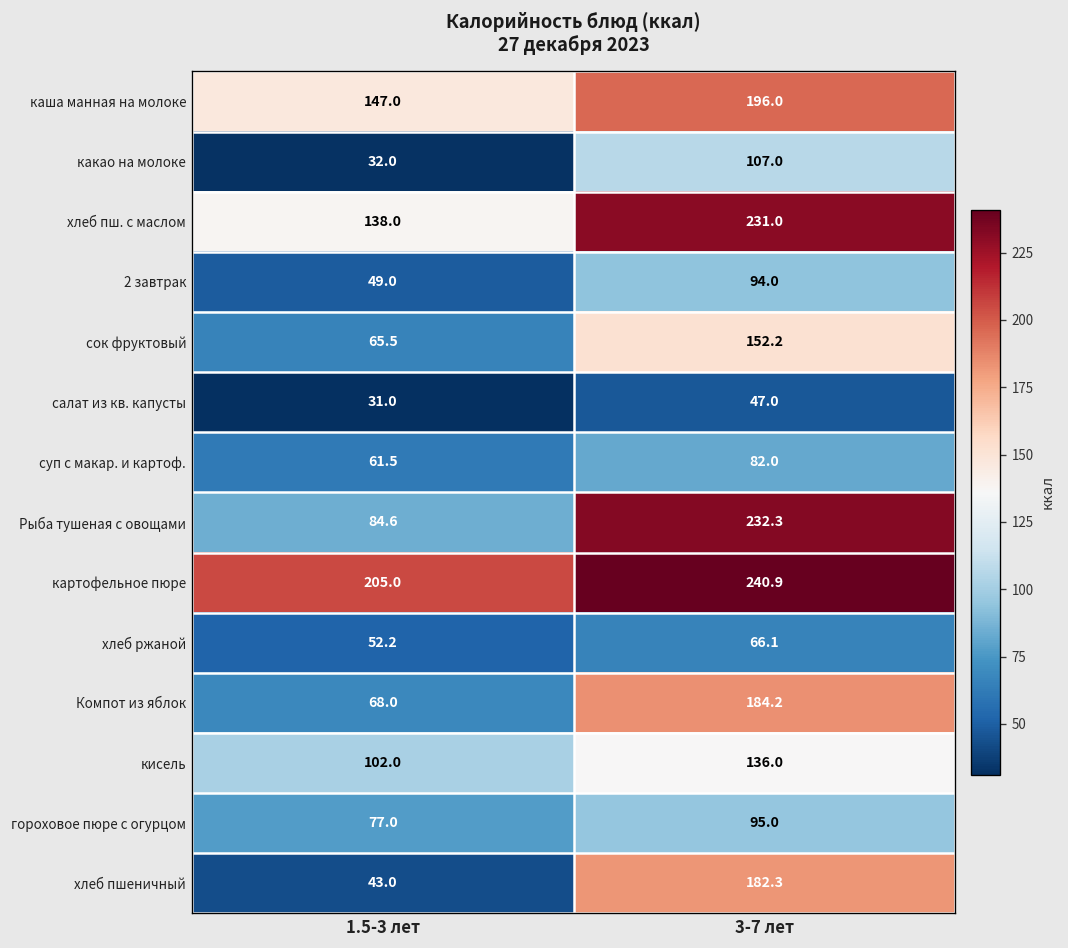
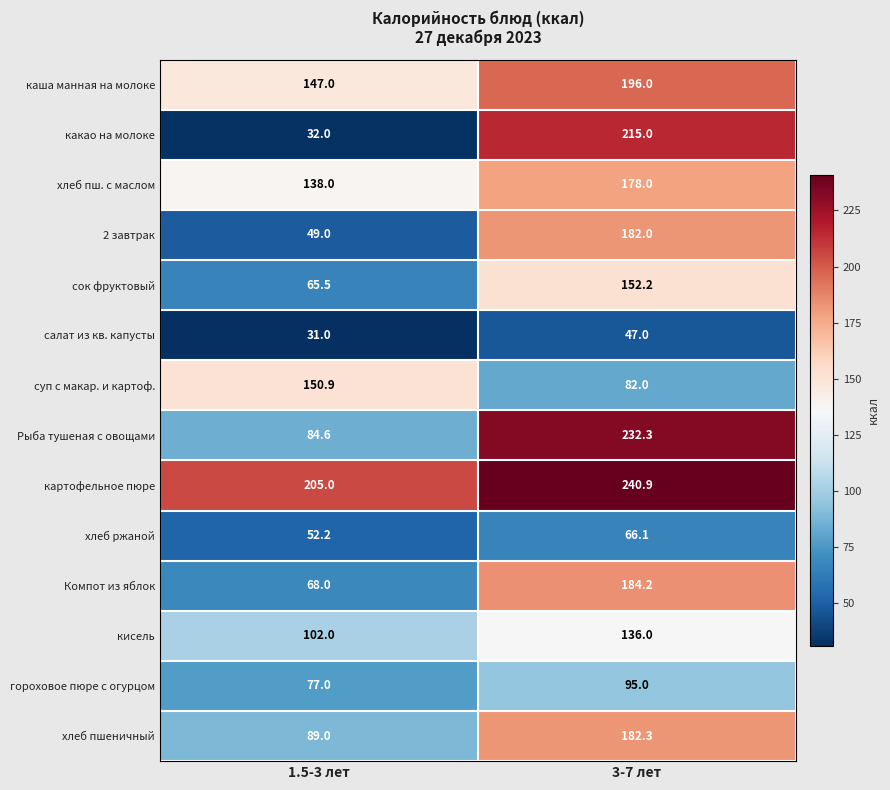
какао на молоке, 3-7 лет: 107.0 -> 215.0
хлеб пш. с маслом, 3-7 лет: 231.0 -> 178.0
2 завтрак, 3-7 лет: 94.0 -> 182.0
суп с макар. и картоф., 1.5-3 лет: 61.5 -> 150.9
хлеб пшеничный, 1.5-3 лет: 43.0 -> 89.0
